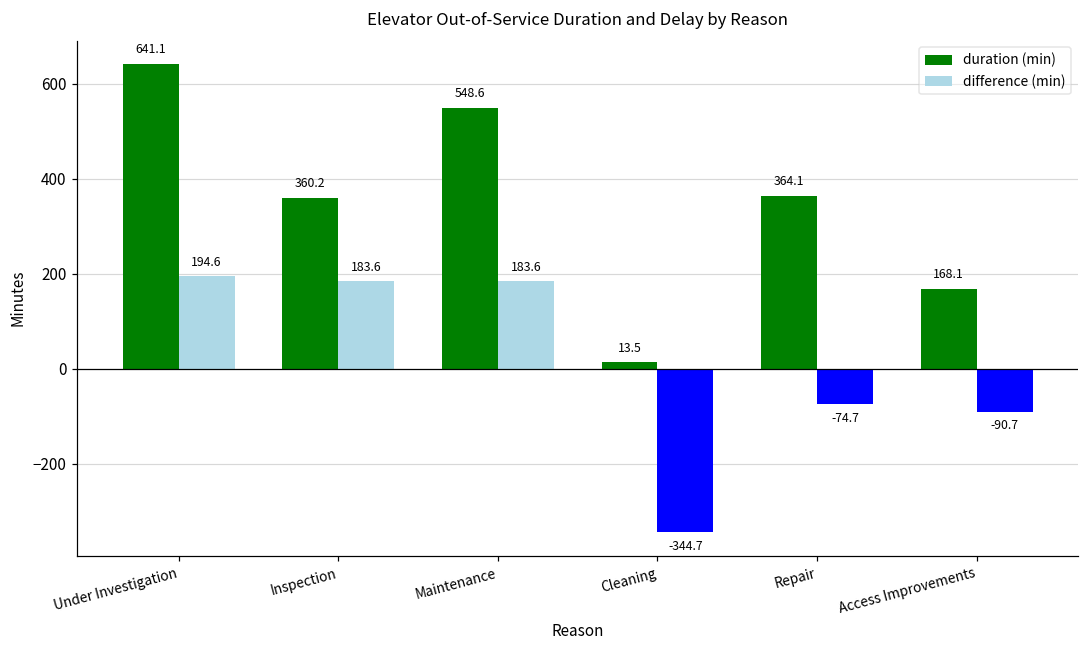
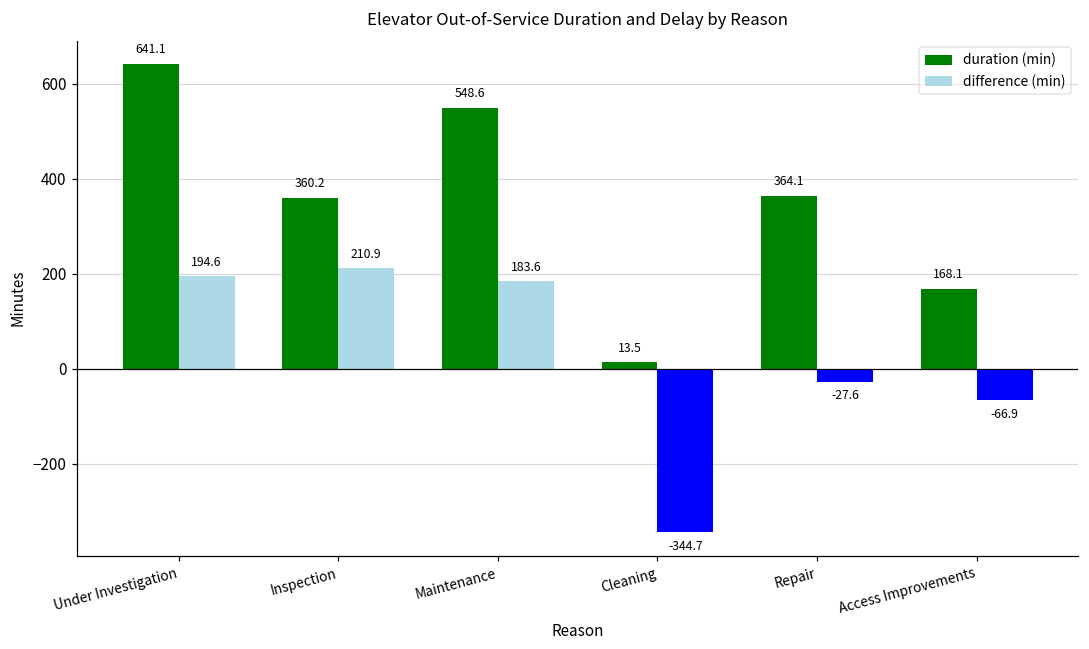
difference (min), Inspection: 183.6 -> 210.9
difference (min), Repair: -74.7 -> -27.6
difference (min), Access Improvements: -90.7 -> -66.9
